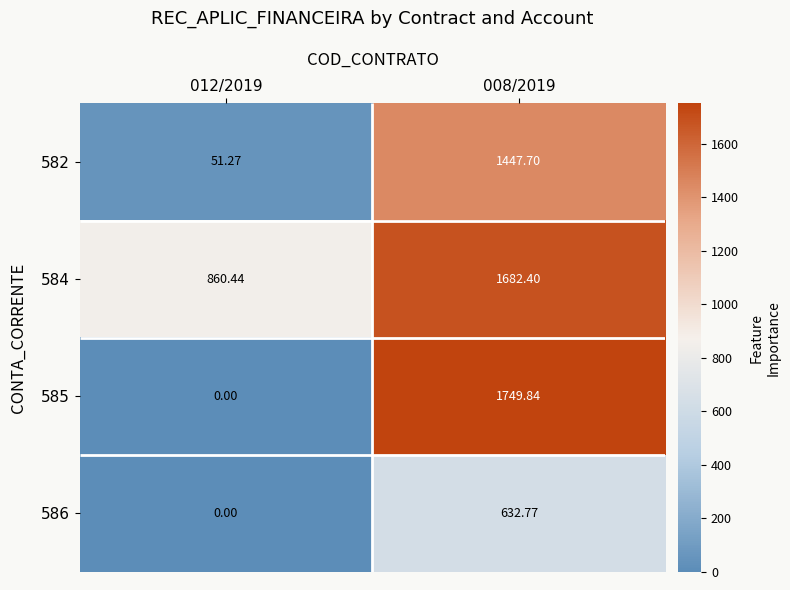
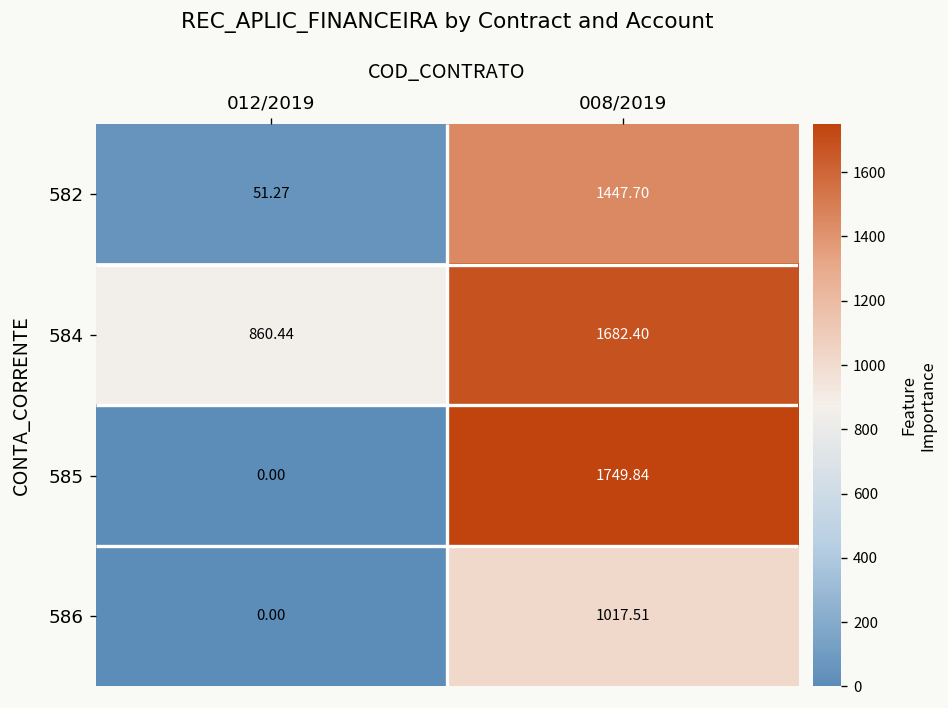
586, 008/2019: 632.77 -> 1017.51
